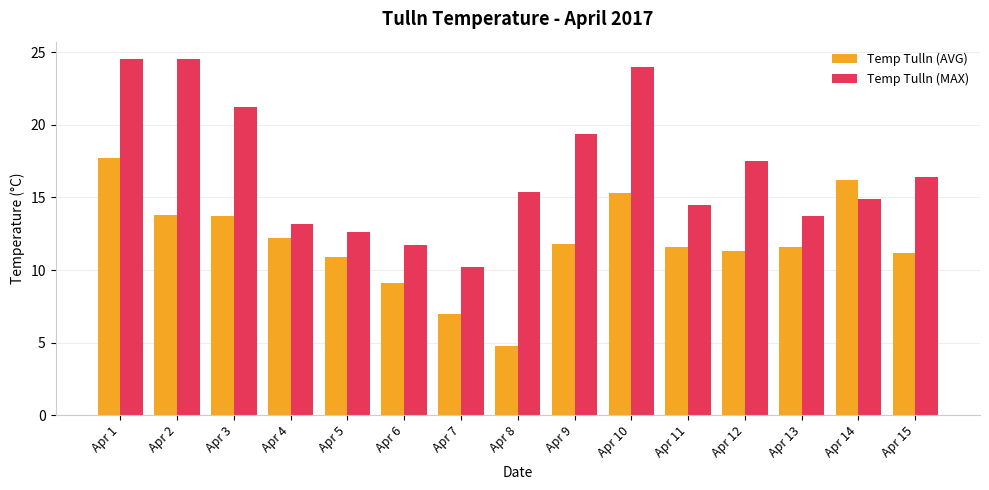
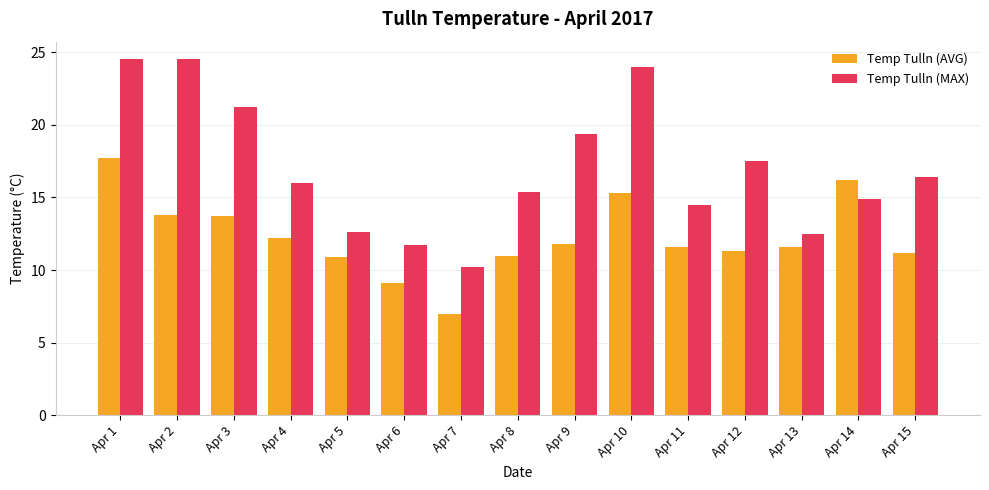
Temp Tulln (MAX), Apr 4: 13.2 -> 16.0
Temp Tulln (AVG), Apr 8: 4.8 -> 11.0
Temp Tulln (MAX), Apr 13: 13.7 -> 12.5
